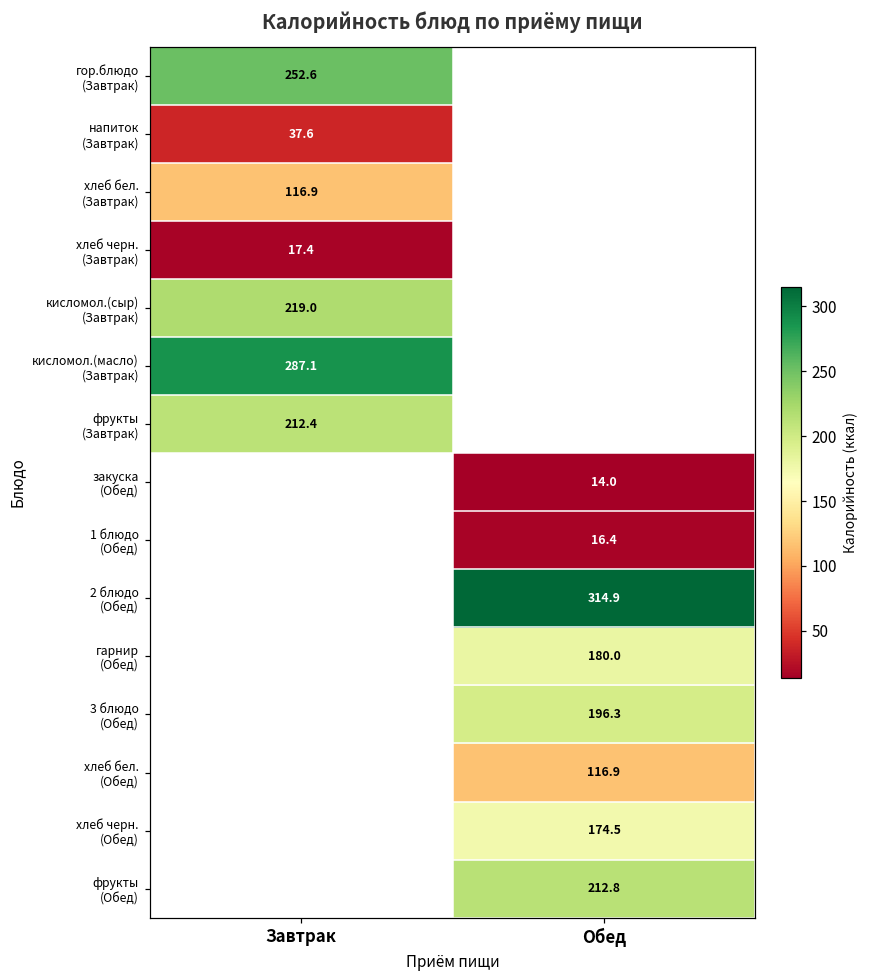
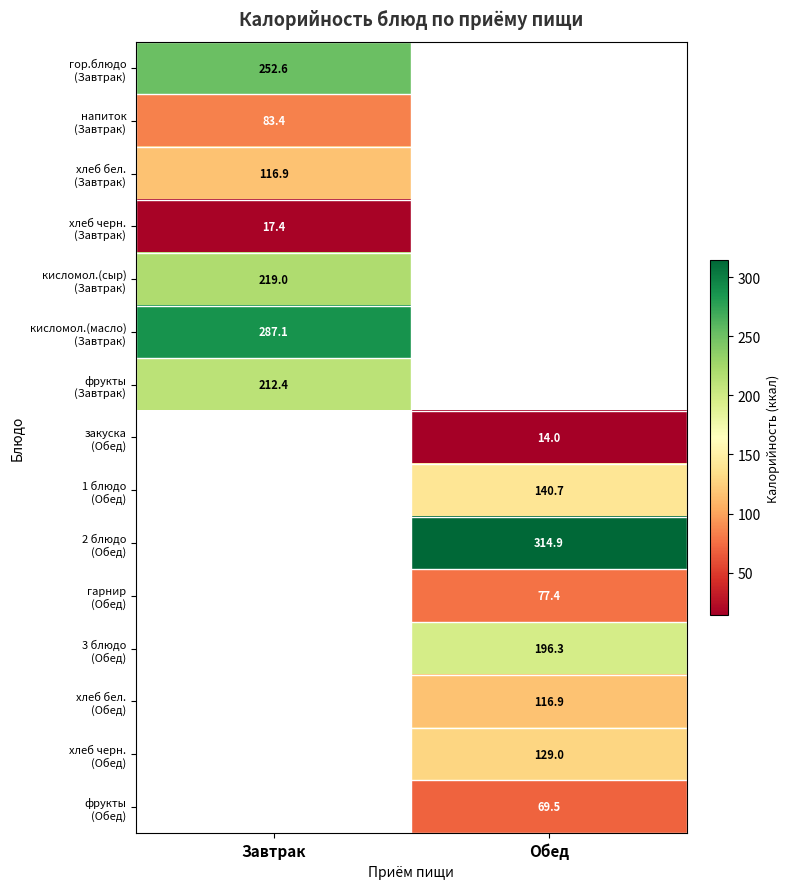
напиток (Завтрак), Завтрак: 37.6 -> 83.4
1 блюдо (Обед), Обед: 16.4 -> 140.7
гарнир (Обед), Обед: 180.0 -> 77.4
хлеб черн. (Обед), Обед: 174.5 -> 129.0
фрукты (Обед), Обед: 212.8 -> 69.5
